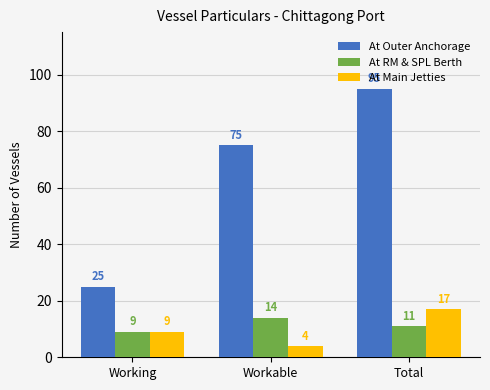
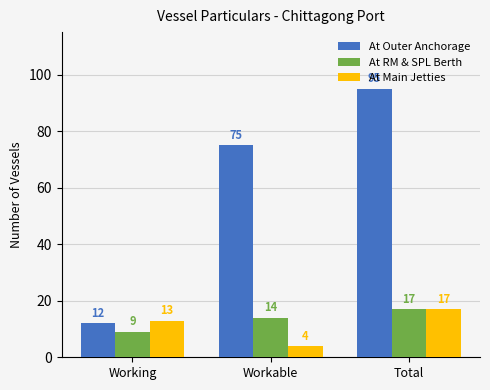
At Outer Anchorage, Working: 25 -> 12
At Main Jetties, Working: 9 -> 13
At RM & SPL Berth, Total: 11 -> 17
